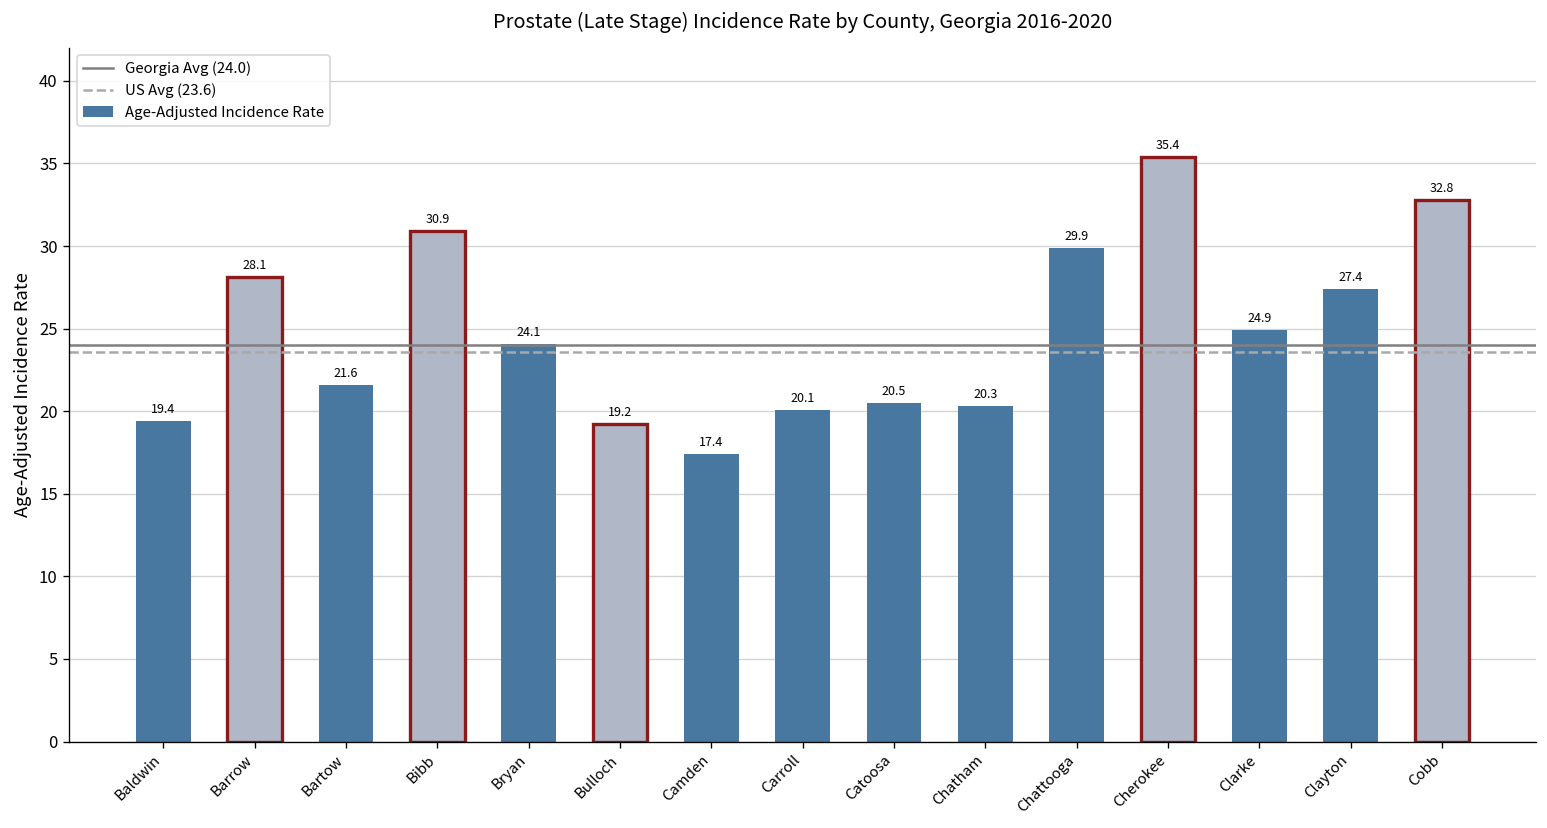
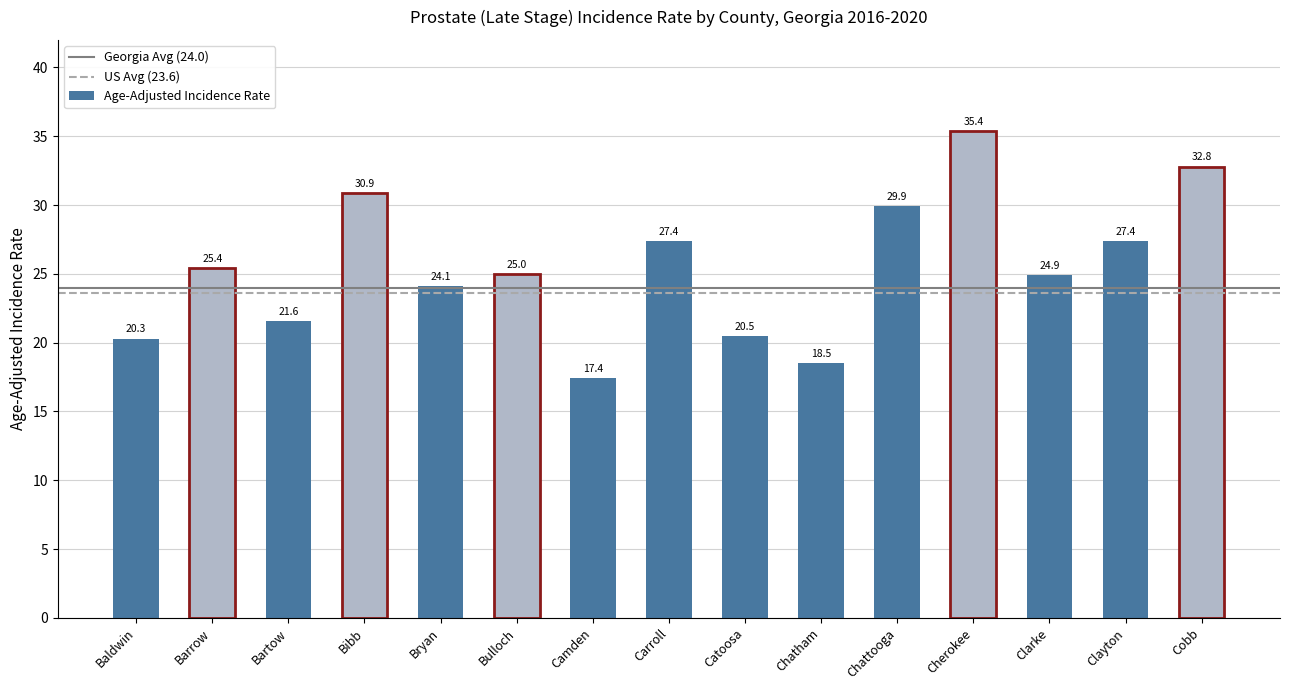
Age-Adjusted Incidence Rate, Baldwin: 19.4 -> 20.3
Age-Adjusted Incidence Rate, Barrow: 28.1 -> 25.4
Age-Adjusted Incidence Rate, Bulloch: 19.2 -> 25.0
Age-Adjusted Incidence Rate, Carroll: 20.1 -> 27.4
Age-Adjusted Incidence Rate, Chatham: 20.3 -> 18.5
